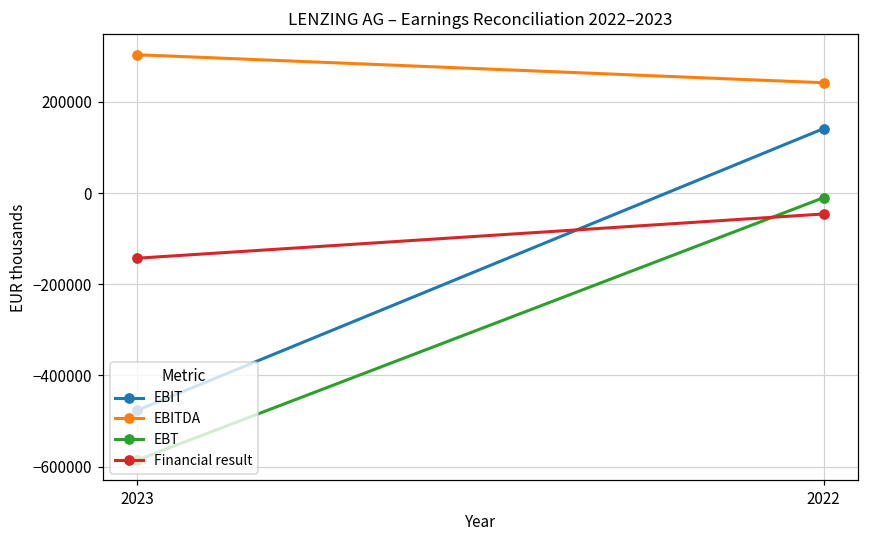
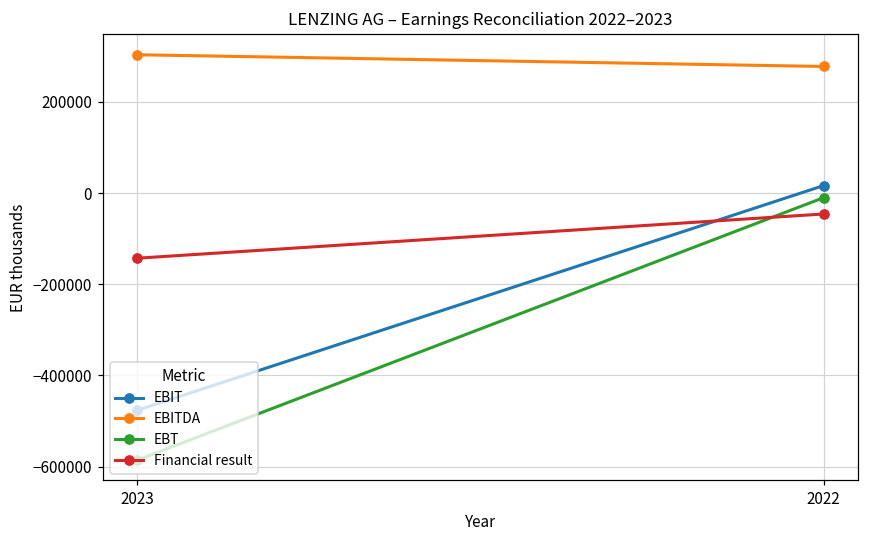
EBIT, 2022: 140000 -> 20000
EBITDA, 2022: 240000 -> 280000
